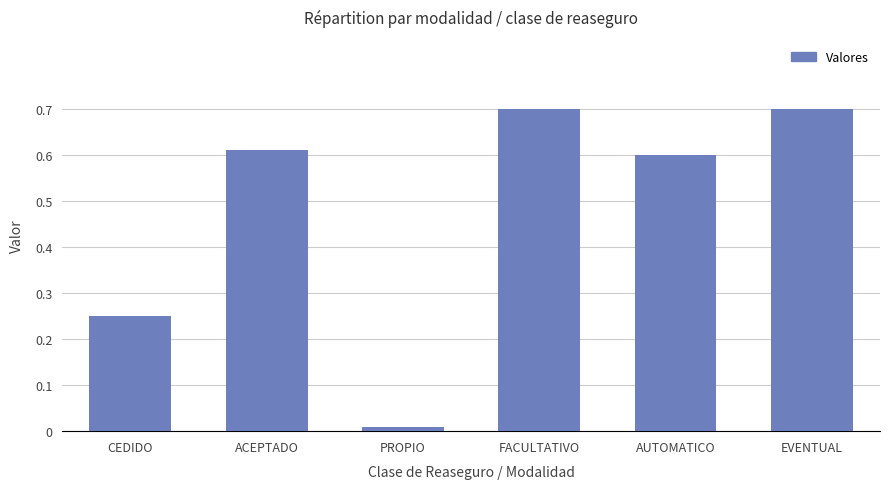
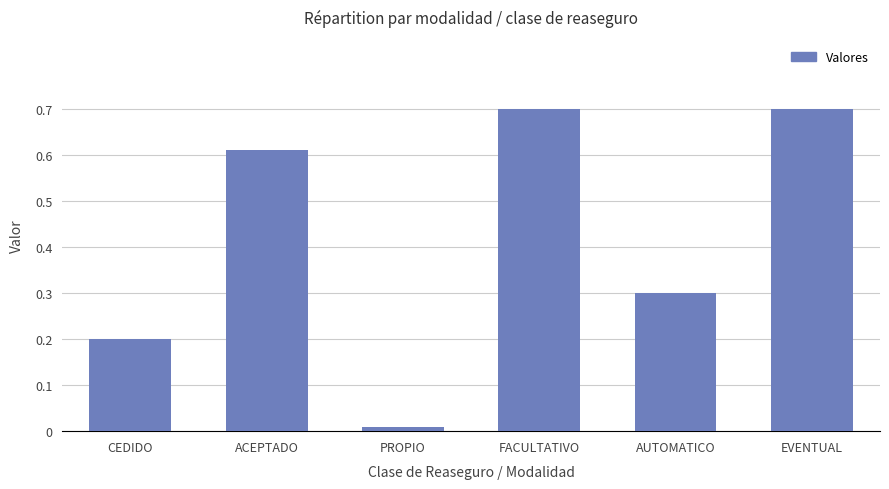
CEDIDO: 0.25 -> 0.20
AUTOMATICO: 0.6 -> 0.3
